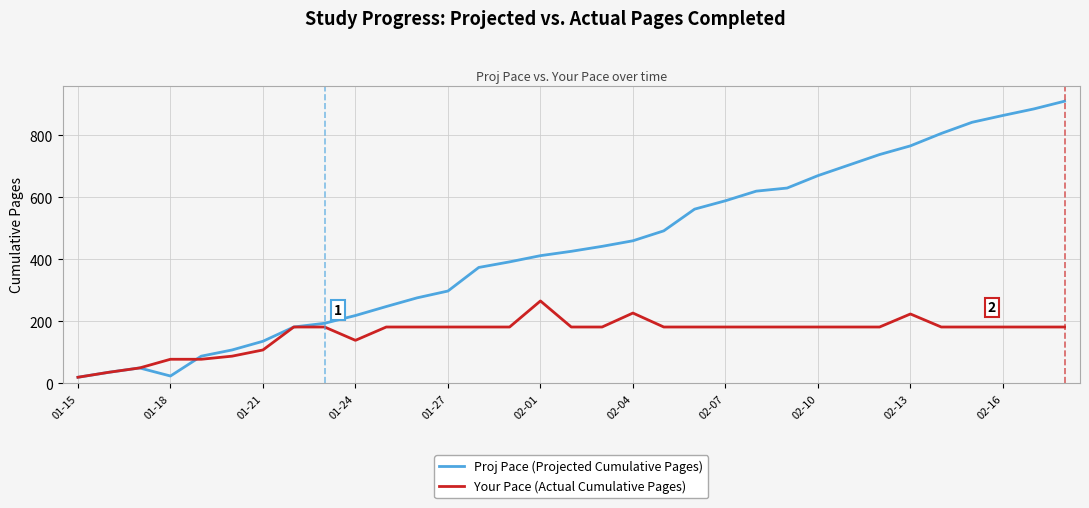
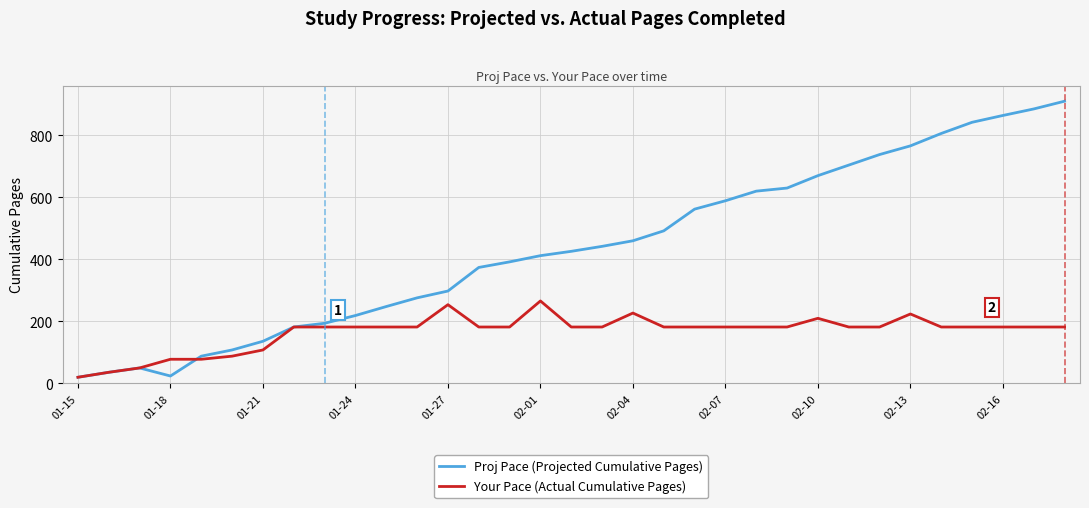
Your Pace (Actual Cumulative Pages), 01-24: 140 -> 180
Your Pace (Actual Cumulative Pages), 01-27: 180 -> 250
Your Pace (Actual Cumulative Pages), 02-10: 180 -> 210
